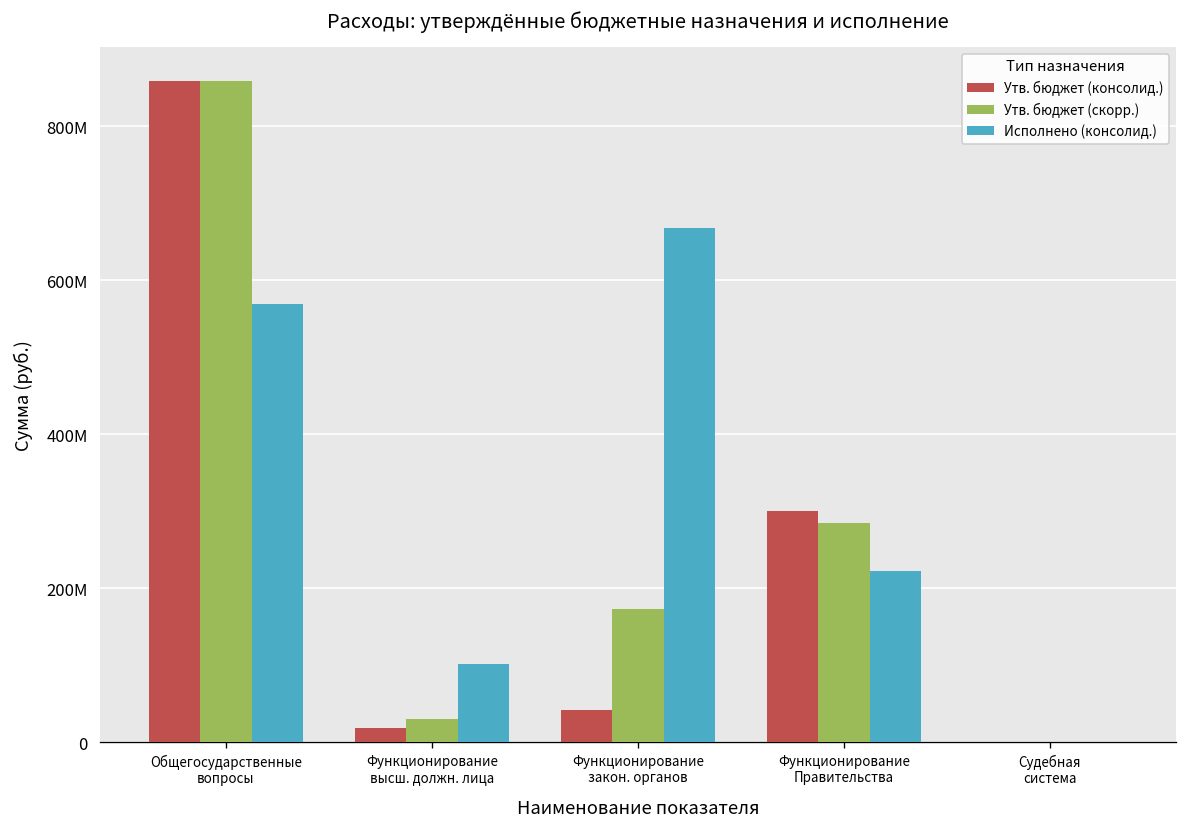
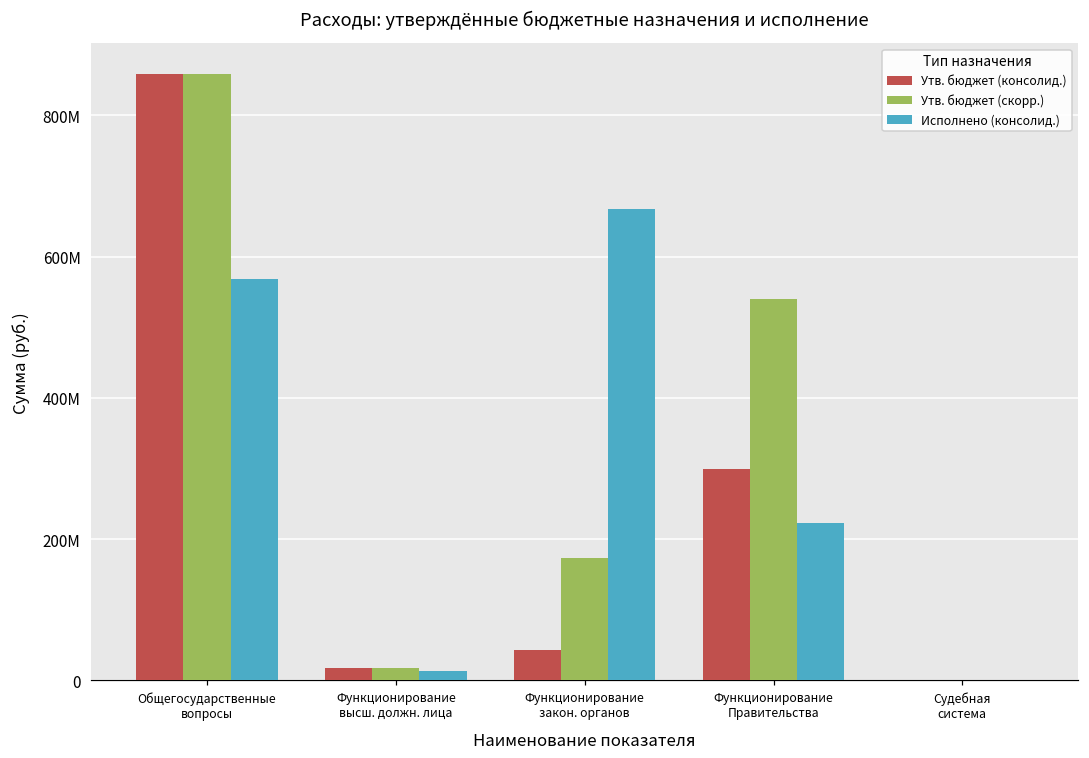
Утв. бюджет (скорр.), Функционирование высш. должн. лица: 30000000 -> 20000000
Исполнено (консолид.), Функционирование высш. должн. лица: 100000000 -> 10000000
Утв. бюджет (скорр.), Функционирование Правительства: 280000000 -> 540000000
